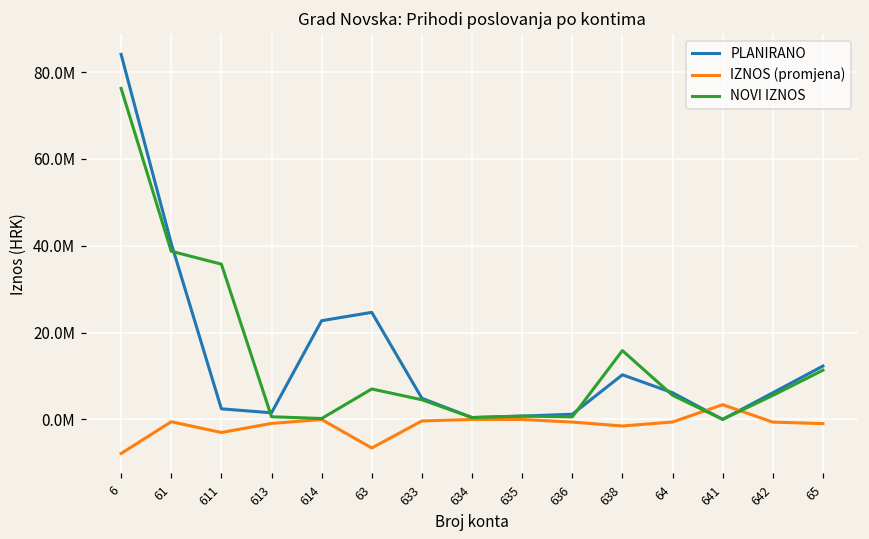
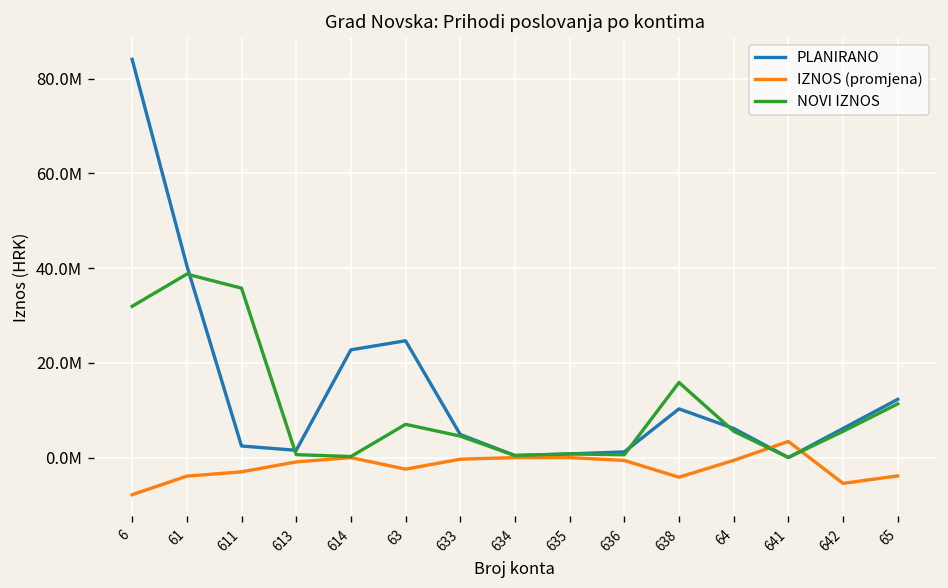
NOVI IZNOS, 6: 76000000 -> 32000000
IZNOS (promjena), 61: -1000000 -> -4000000
IZNOS (promjena), 63: -7000000 -> -2000000
IZNOS (promjena), 638: -1000000 -> -4000000
IZNOS (promjena), 642: -1000000 -> -5000000
IZNOS (promjena), 65: -1000000 -> -4000000
